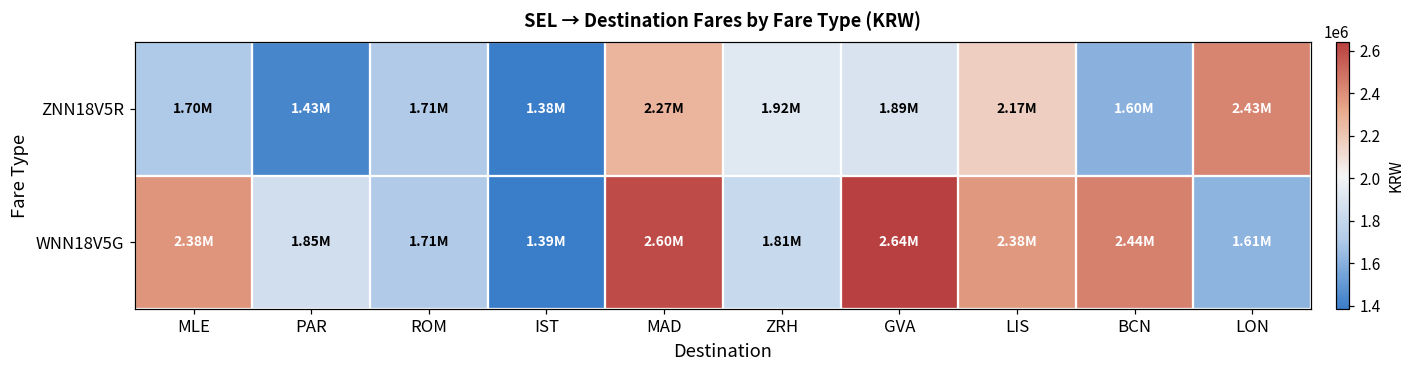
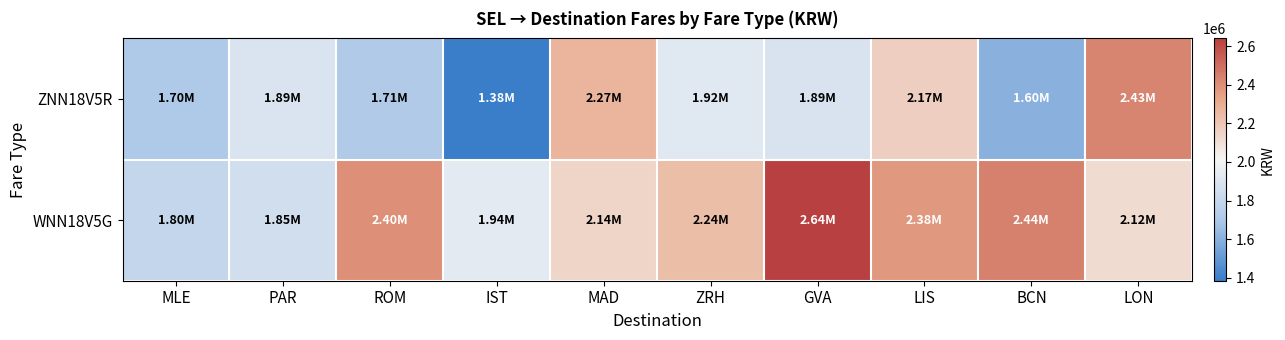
ZNN18V5R, PAR: 1.43M -> 1.89M
WNN18V5G, MLE: 2.38M -> 1.80M
WNN18V5G, ROM: 1.71M -> 2.40M
WNN18V5G, IST: 1.39M -> 1.94M
WNN18V5G, MAD: 2.60M -> 2.14M
WNN18V5G, ZRH: 1.81M -> 2.24M
WNN18V5G, LON: 1.61M -> 2.12M
